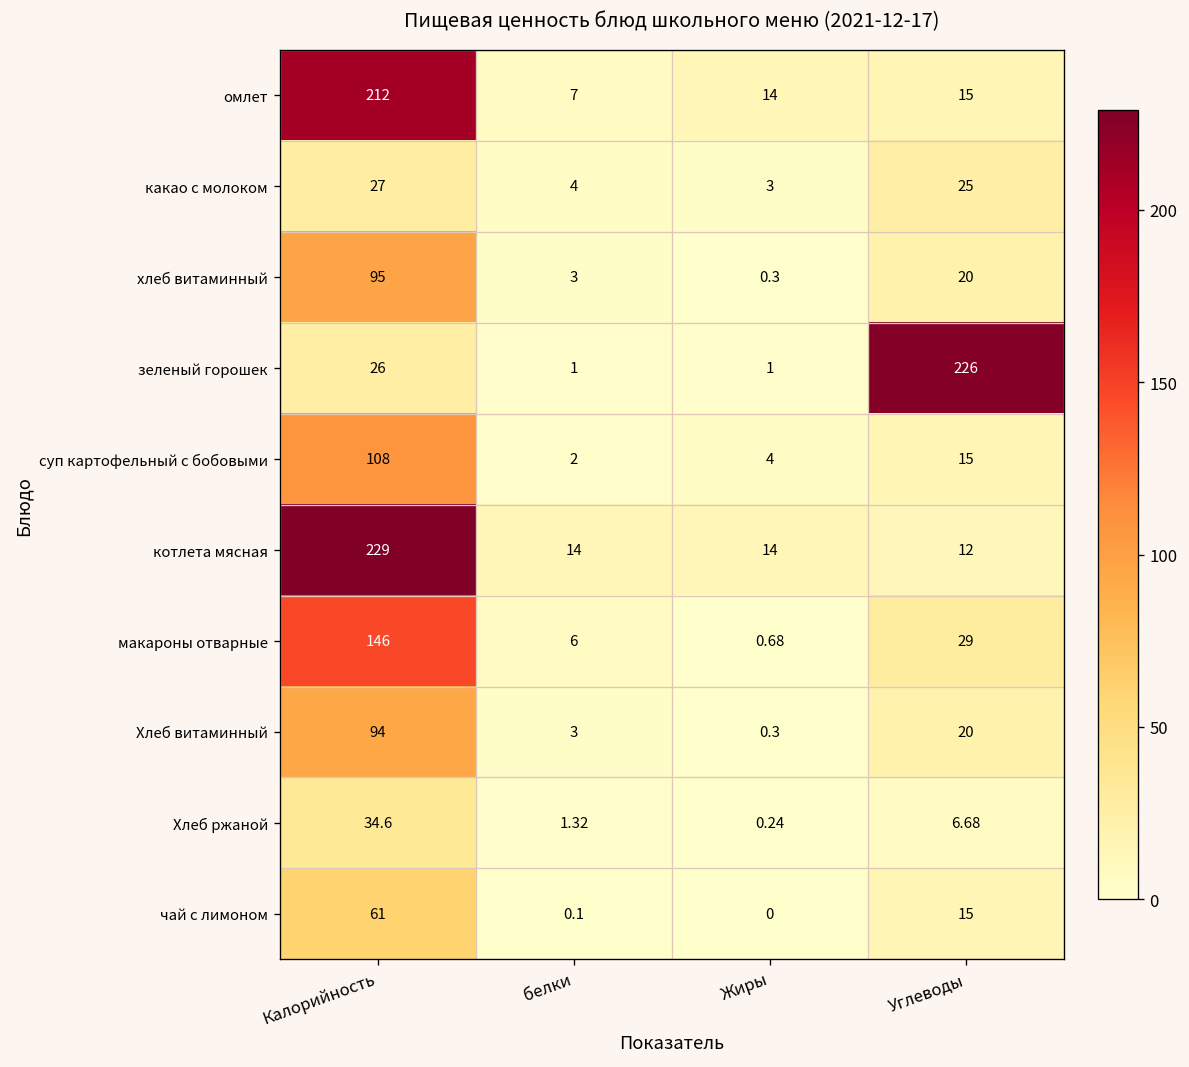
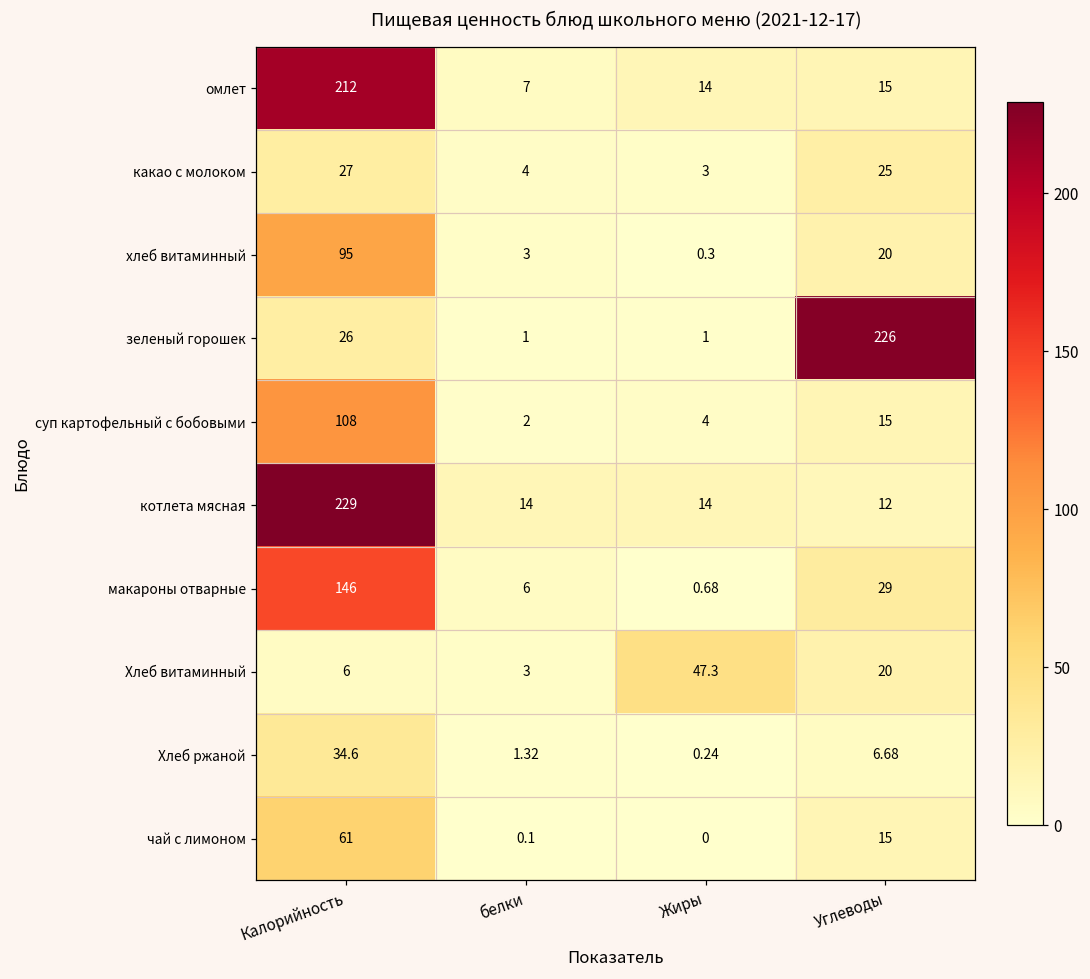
Хлеб витаминный, Калорийность: 94 -> 6
Хлеб витаминный, Жиры: 0.3 -> 47.3
